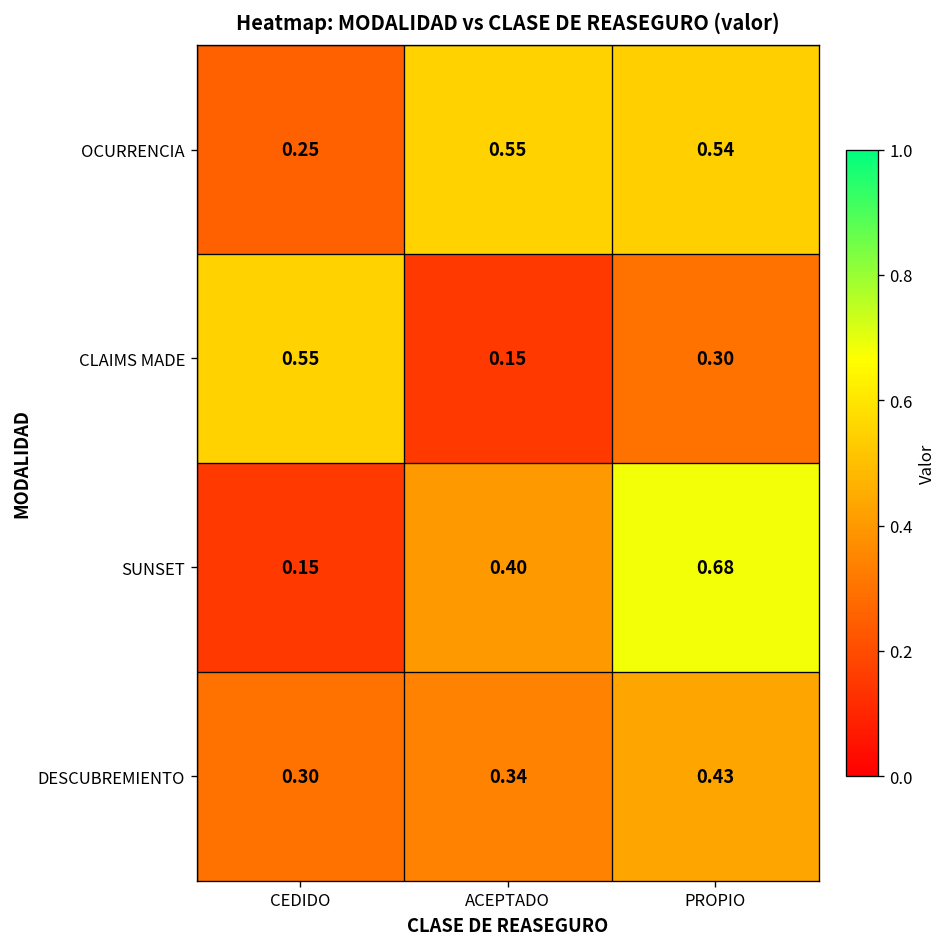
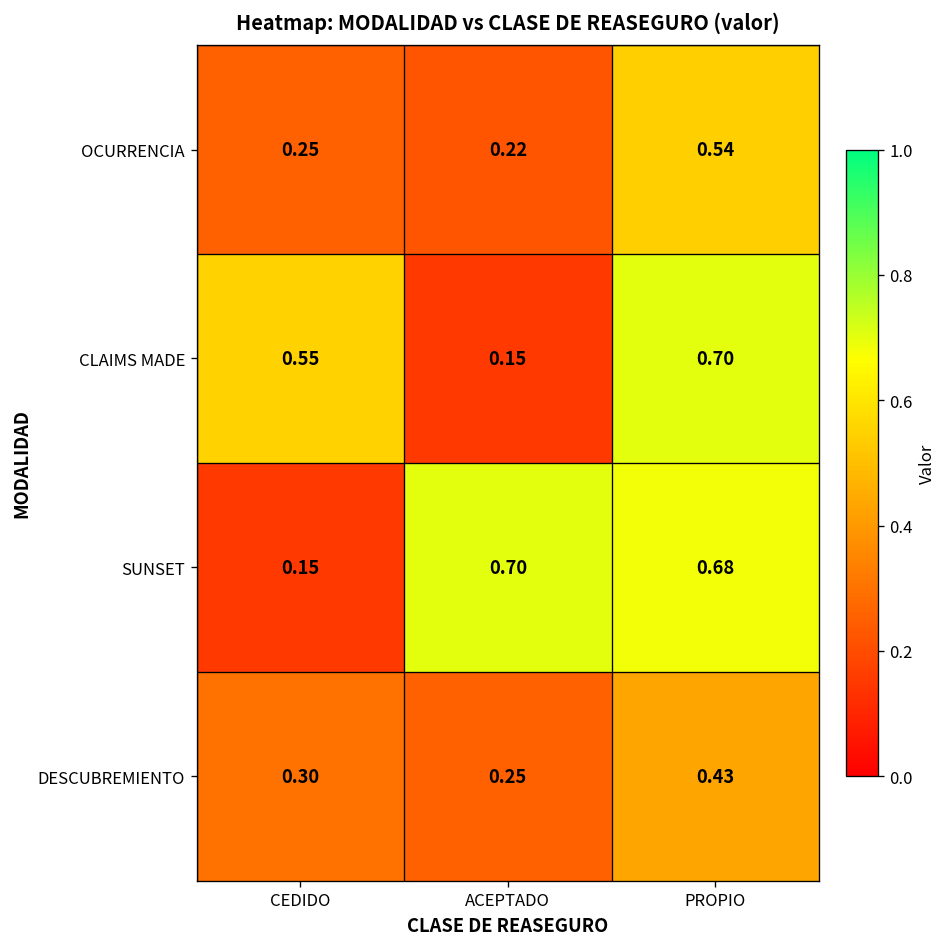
OCURRENCIA, ACEPTADO: 0.55 -> 0.22
CLAIMS MADE, PROPIO: 0.30 -> 0.70
SUNSET, ACEPTADO: 0.40 -> 0.70
DESCUBREMIENTO, ACEPTADO: 0.34 -> 0.25
